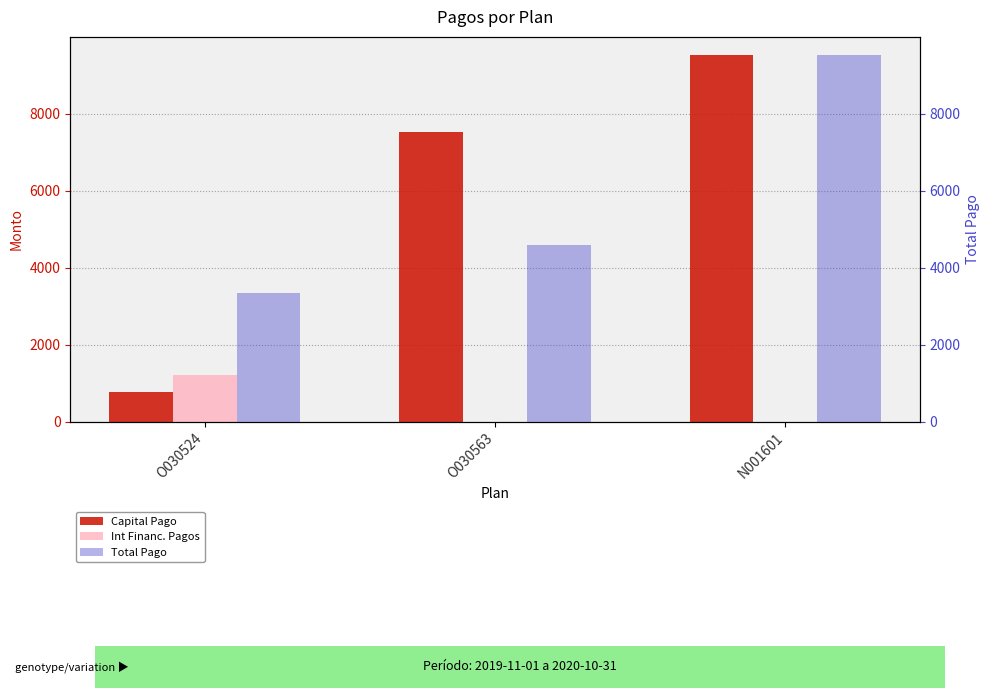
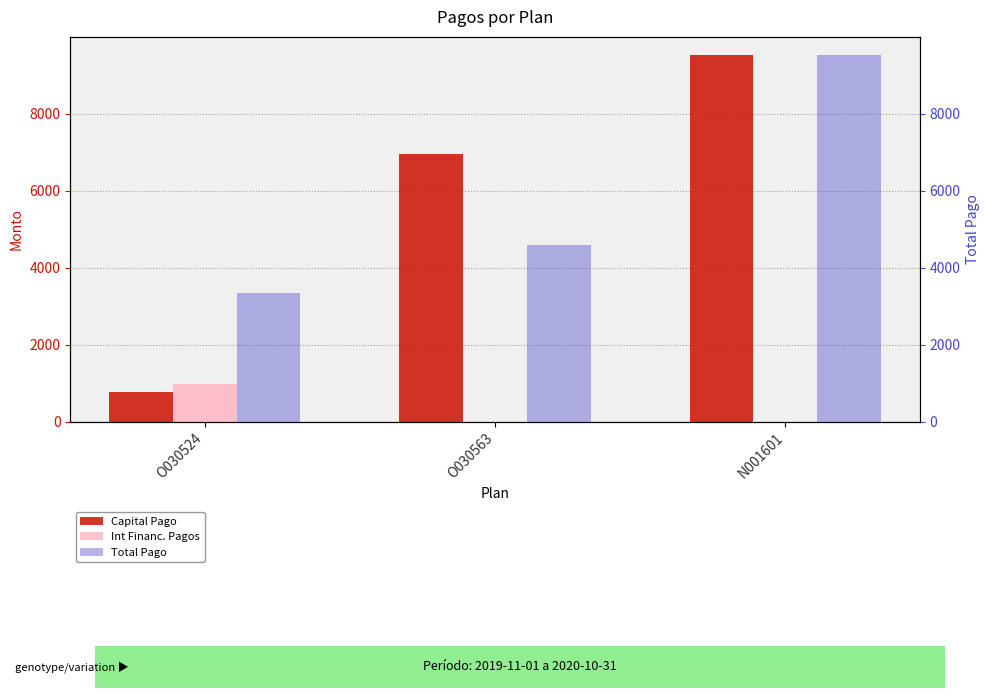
Int Financ. Pagos, O030524: 1200 -> 1000
Capital Pago, O030563: 7500 -> 7000
